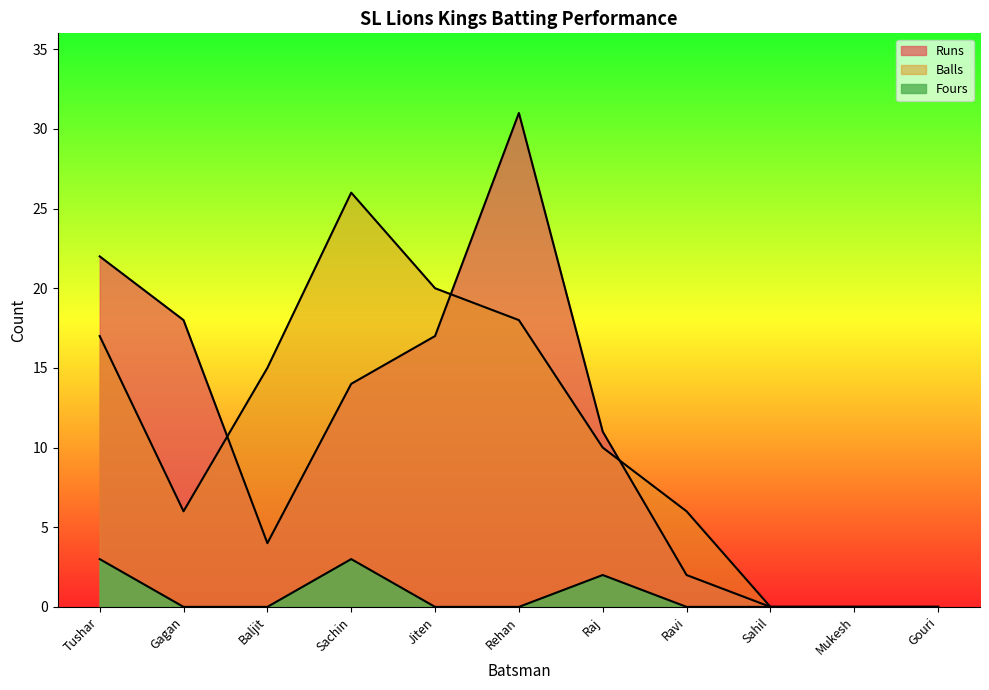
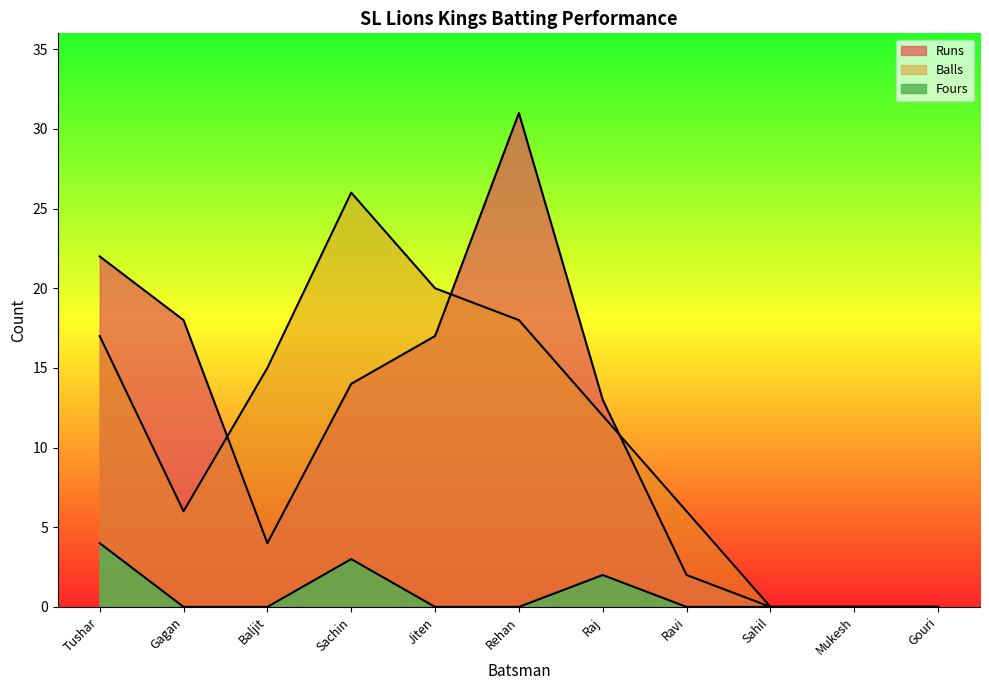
Fours, Tushar: 3 -> 4
Runs, Raj: 11 -> 13
Balls, Raj: 10 -> 12
